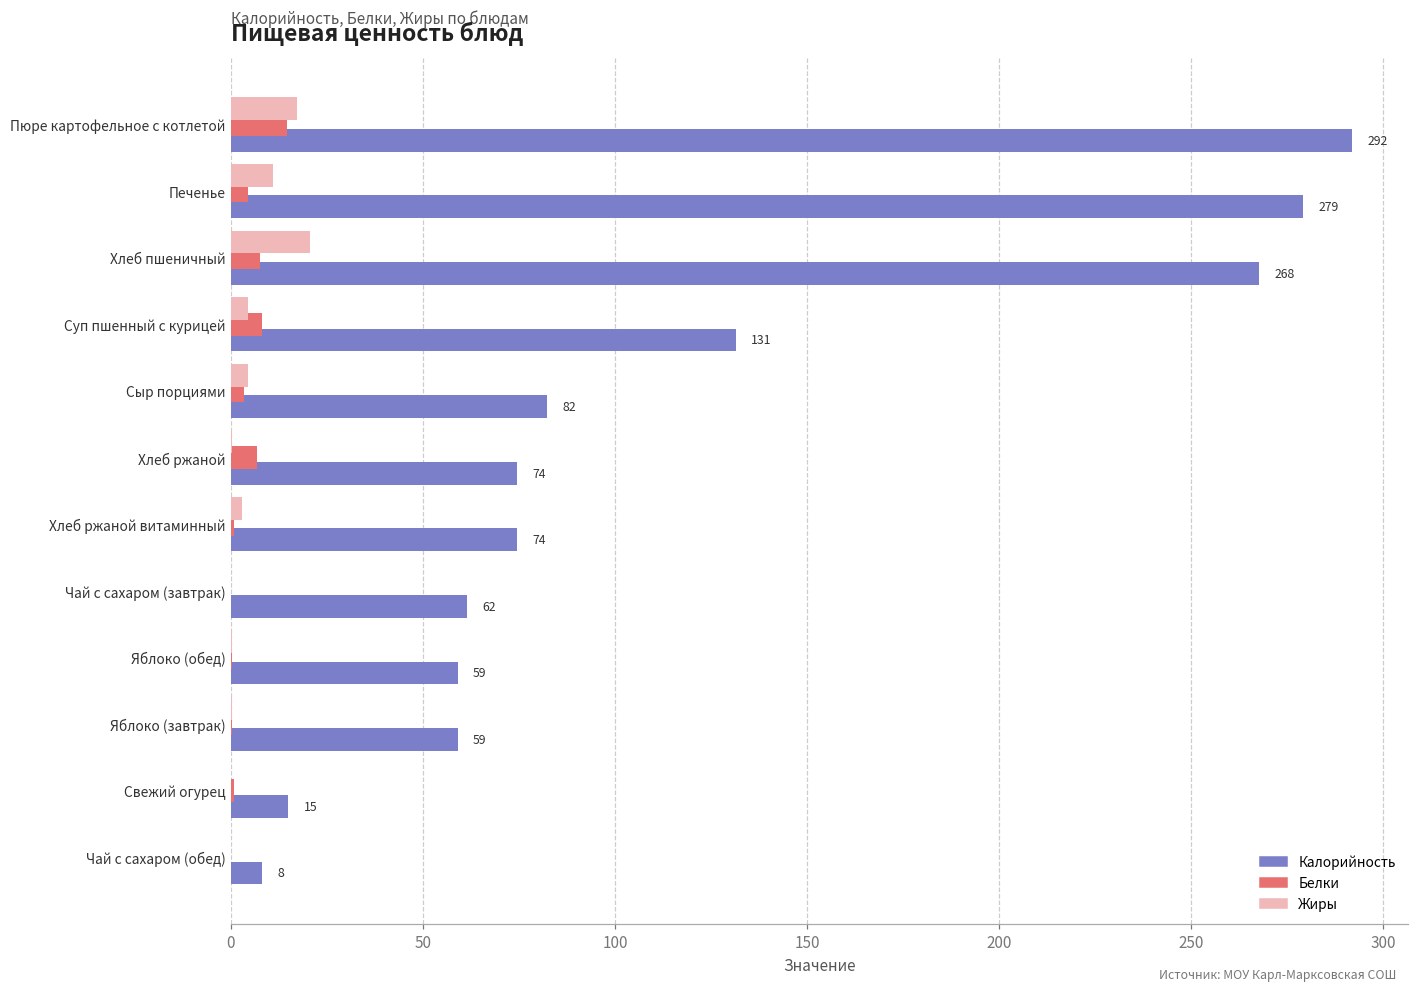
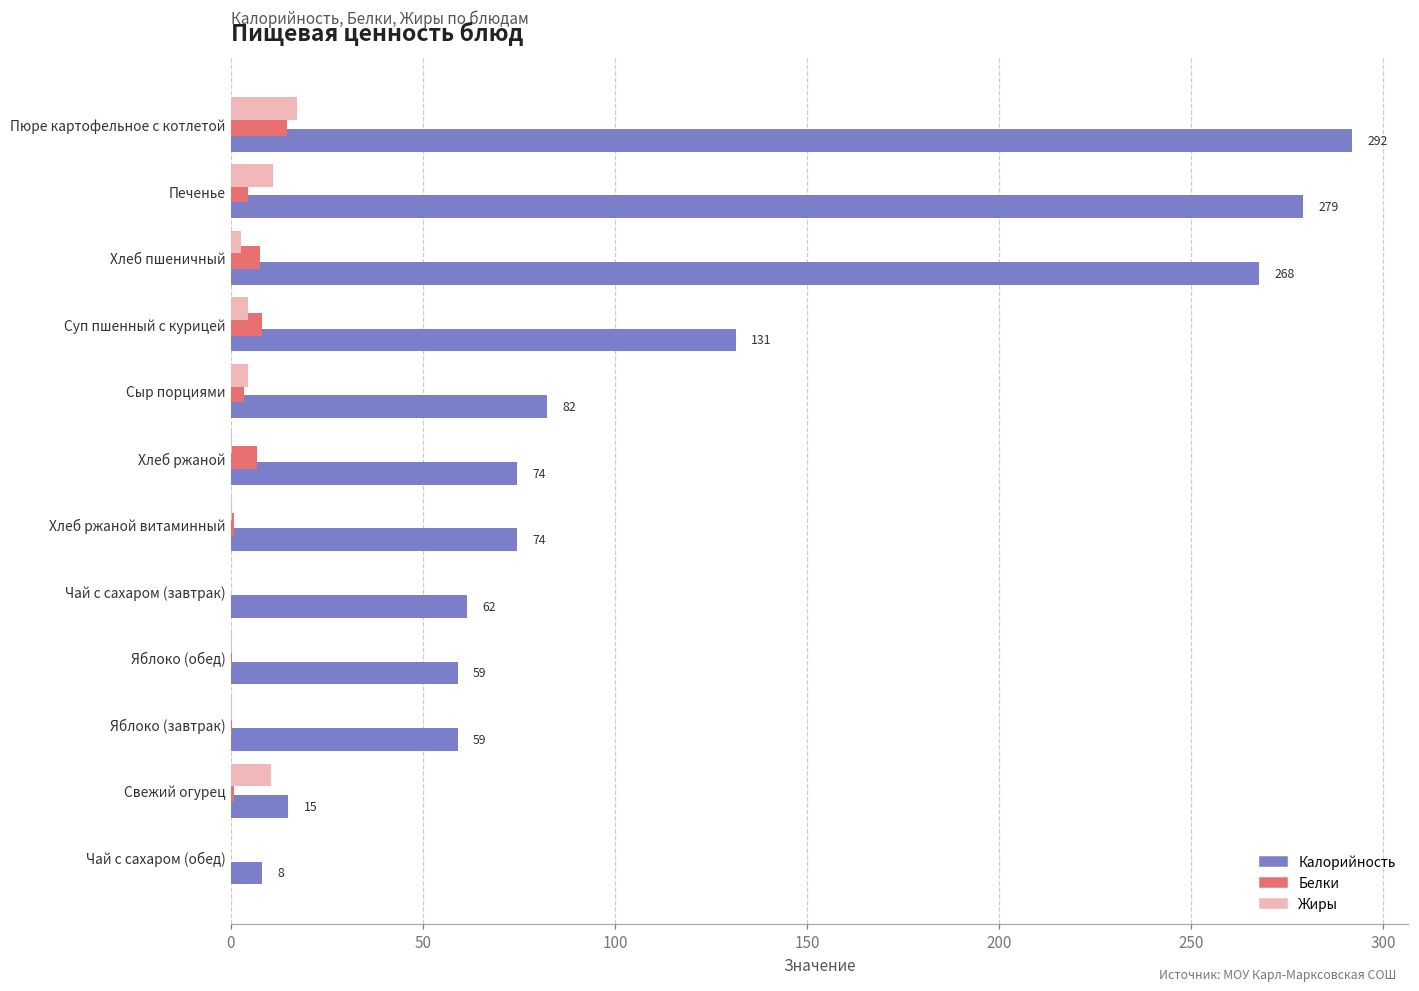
Жиры, Хлеб пшеничный: 21 -> 3
Жиры, Хлеб ржаной витаминный: 3 -> 0
Жиры, Свежий огурец: 0 -> 10
